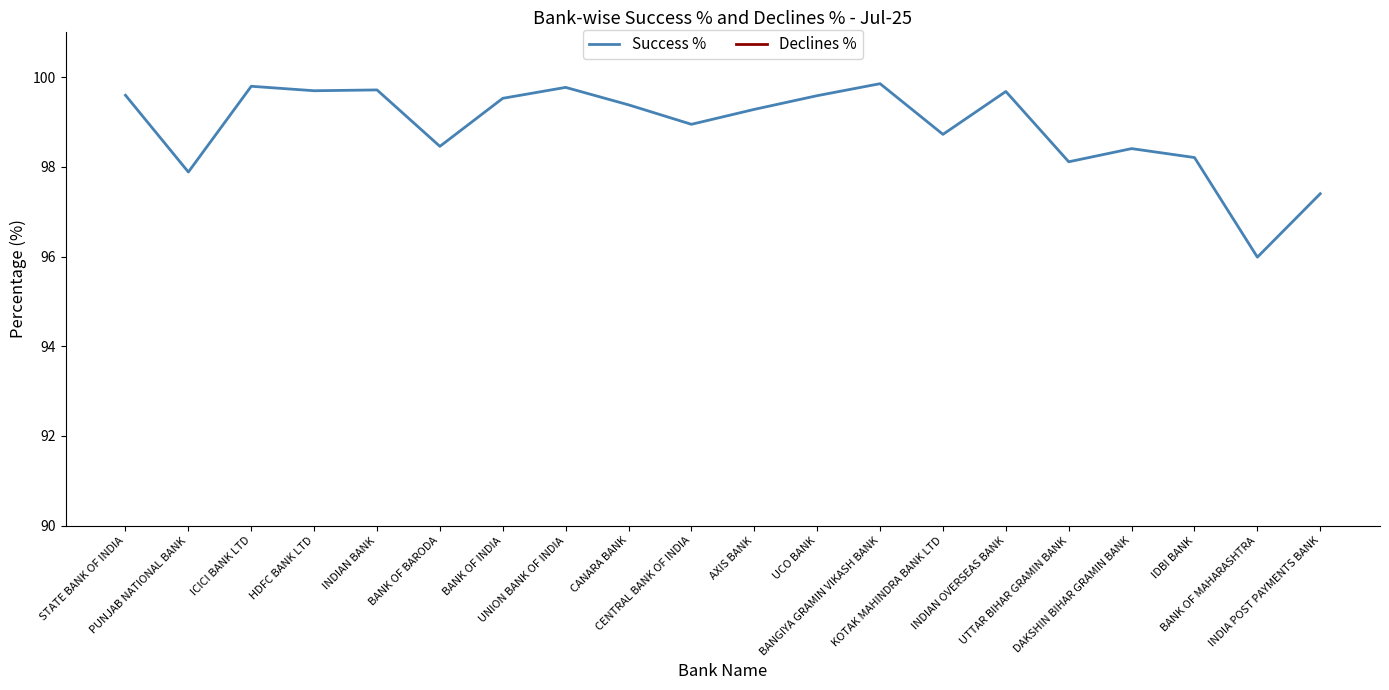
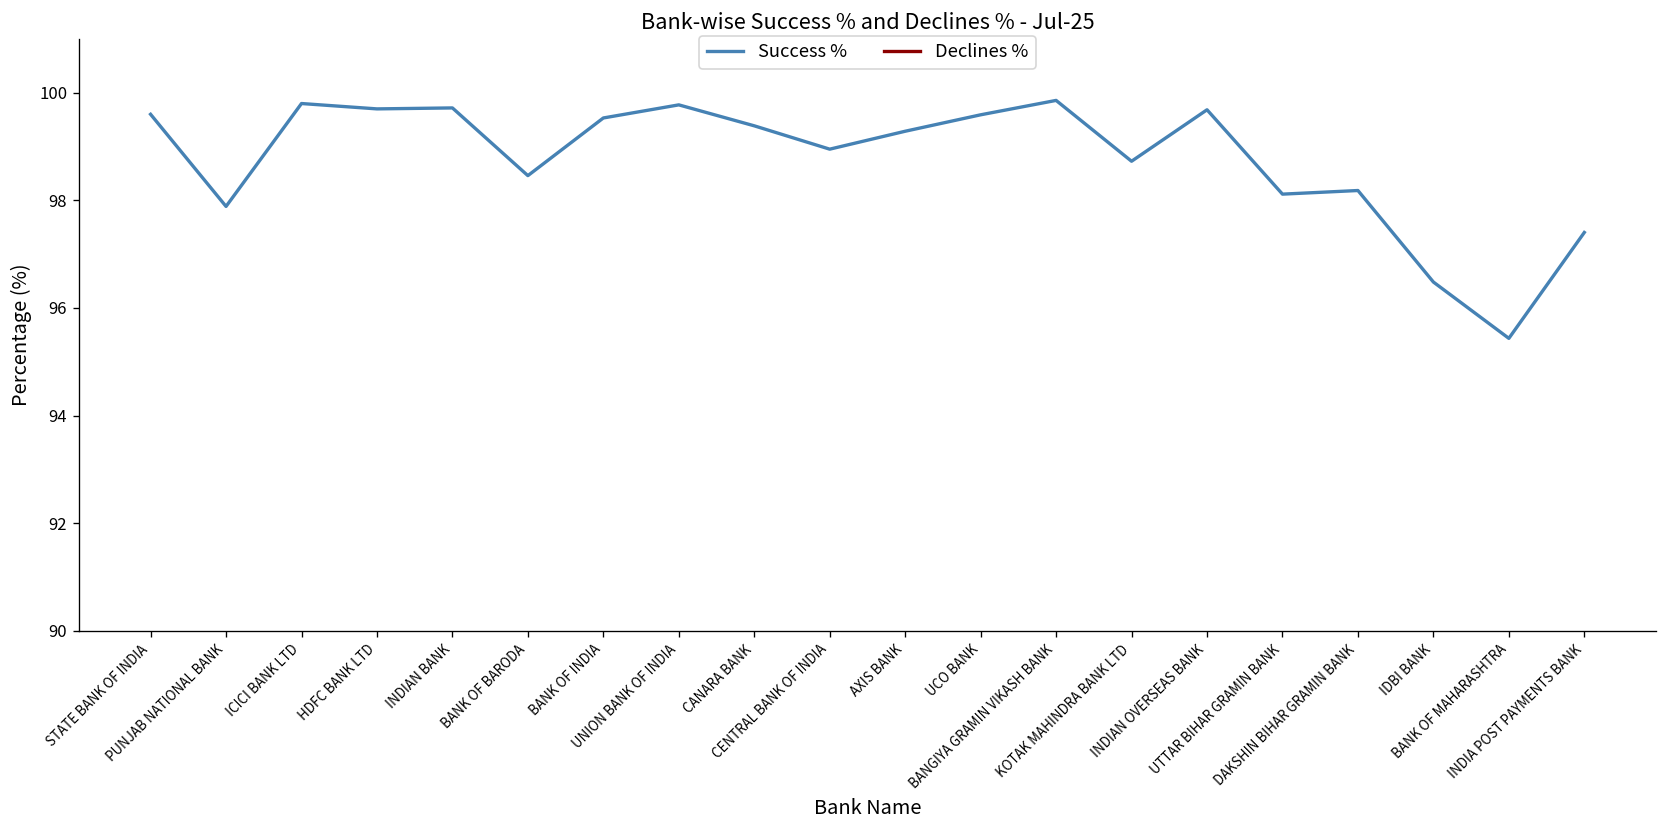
Success %, DAKSHIN BIHAR GRAMIN BANK: 98.4 -> 98.2
Success %, IDBI BANK: 98.2 -> 96.5
Success %, BANK OF MAHARASHTRA: 96.0 -> 95.4
